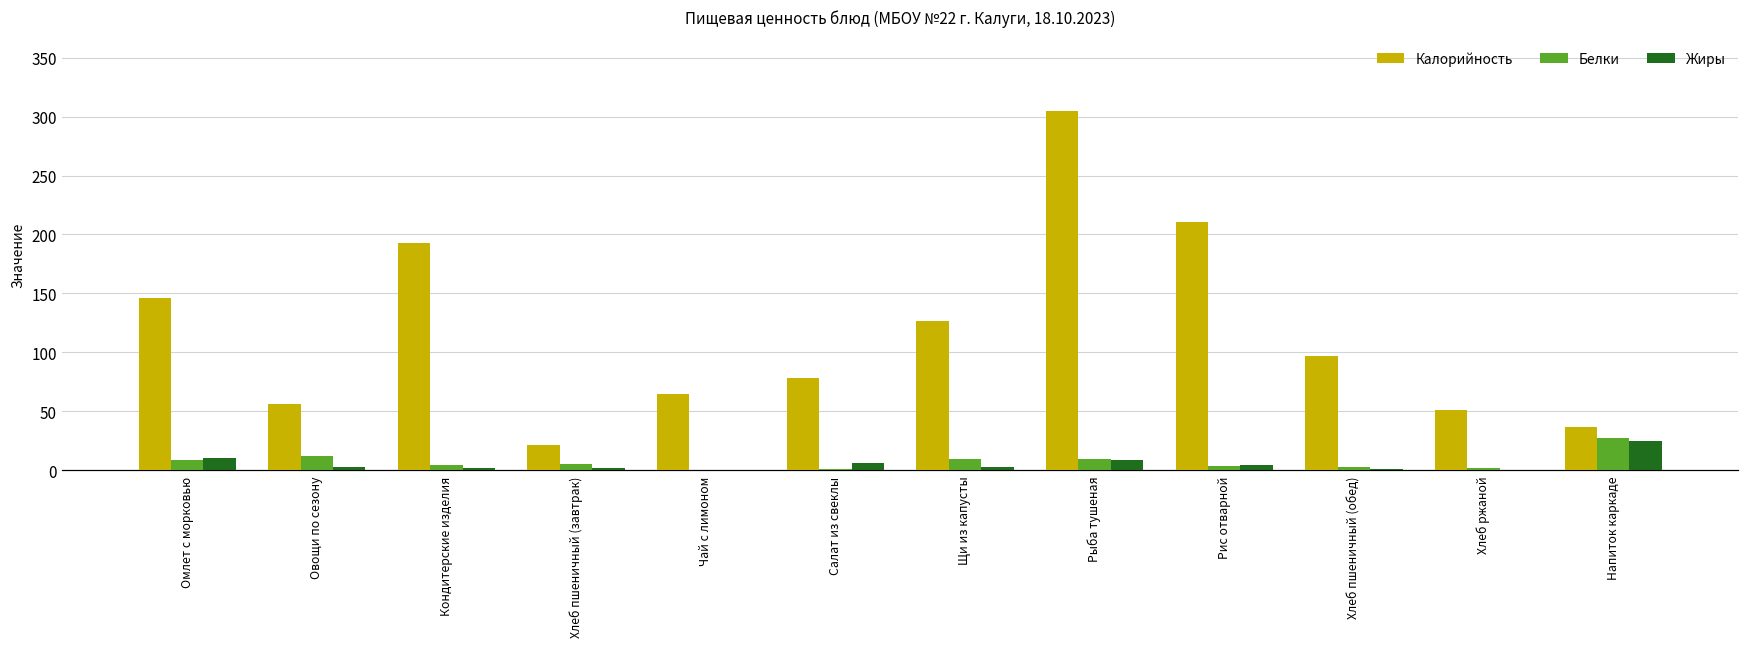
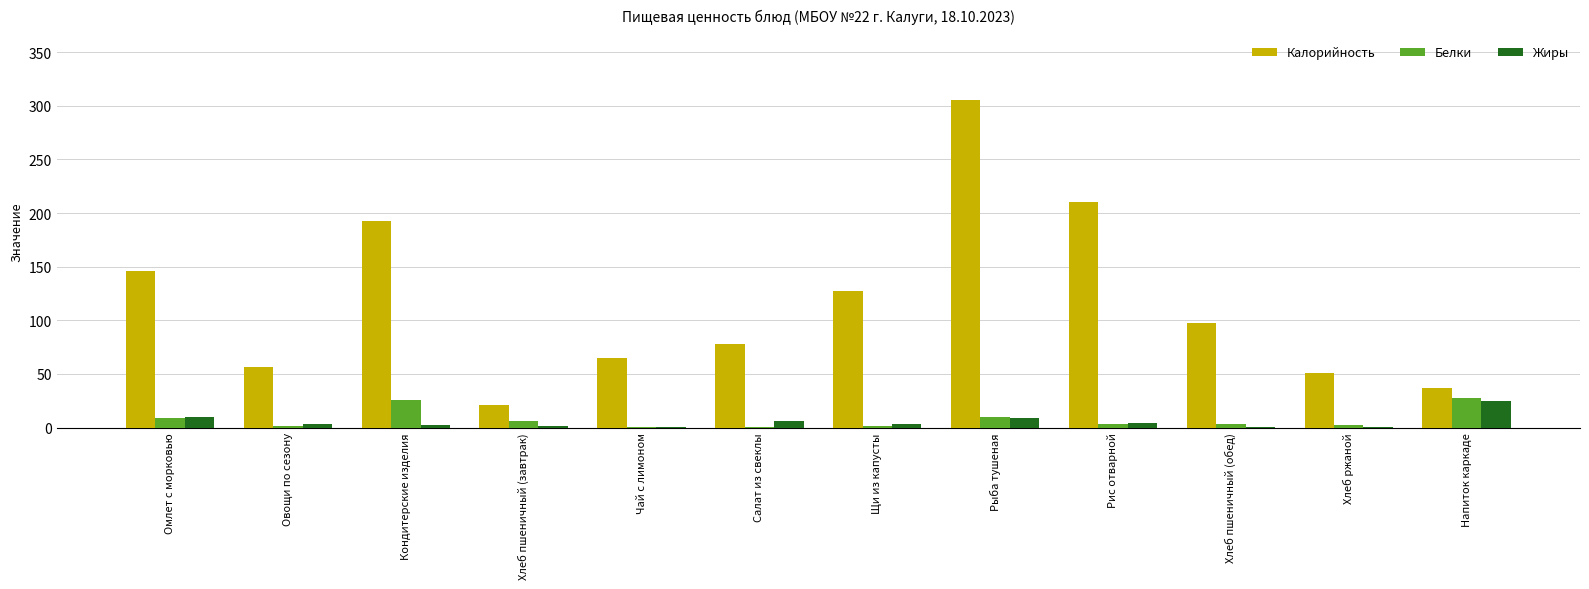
Белки, Овощи по сезону: 12 -> 1
Белки, Кондитерские изделия: 5 -> 25
Белки, Щи из капусты: 10 -> 1
